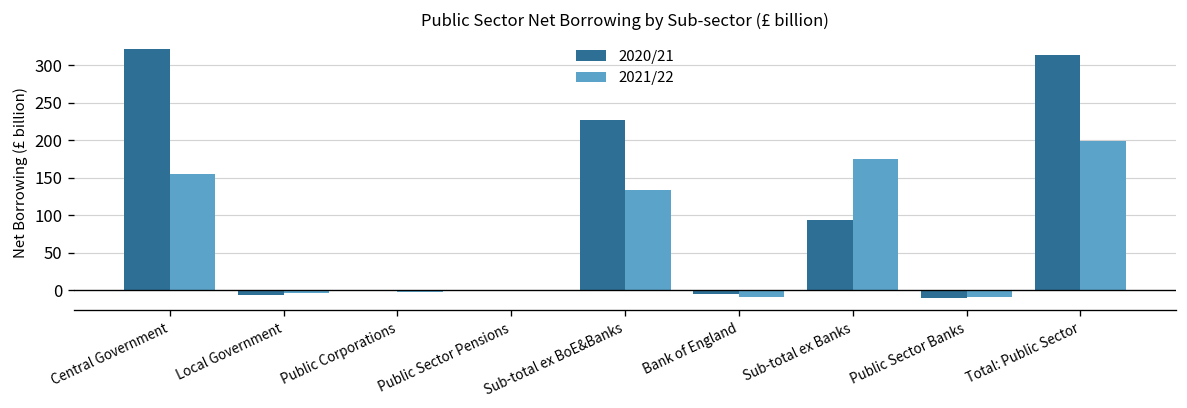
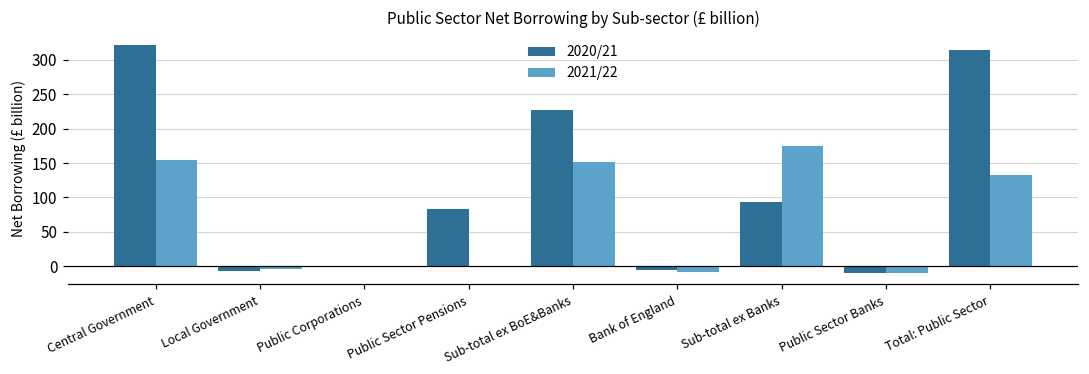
2020/21, Public Sector Pensions: 0 -> 80
2021/22, Sub-total ex BoE&Banks: 130 -> 150
2021/22, Total: Public Sector: 200 -> 130
